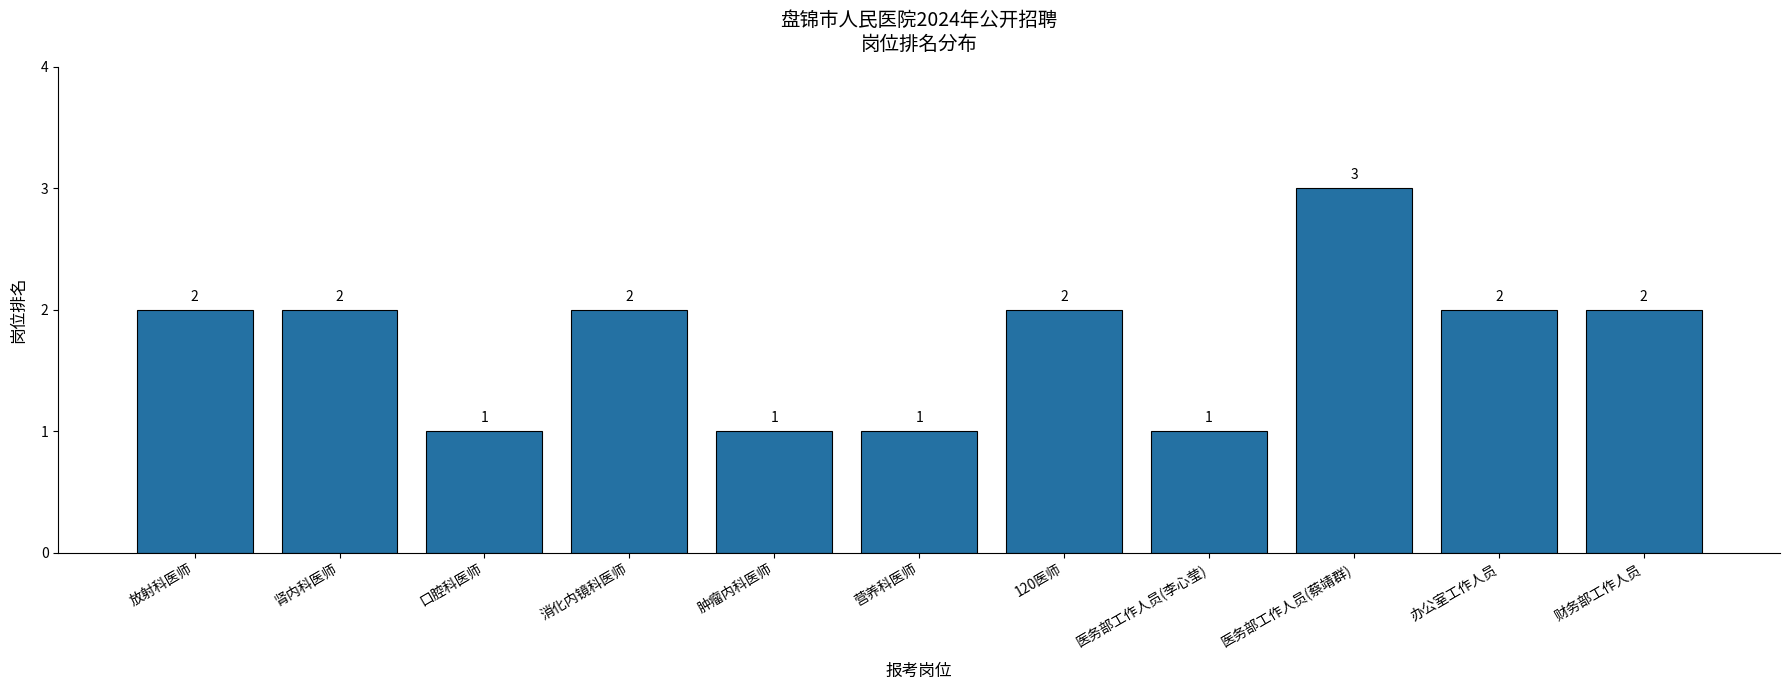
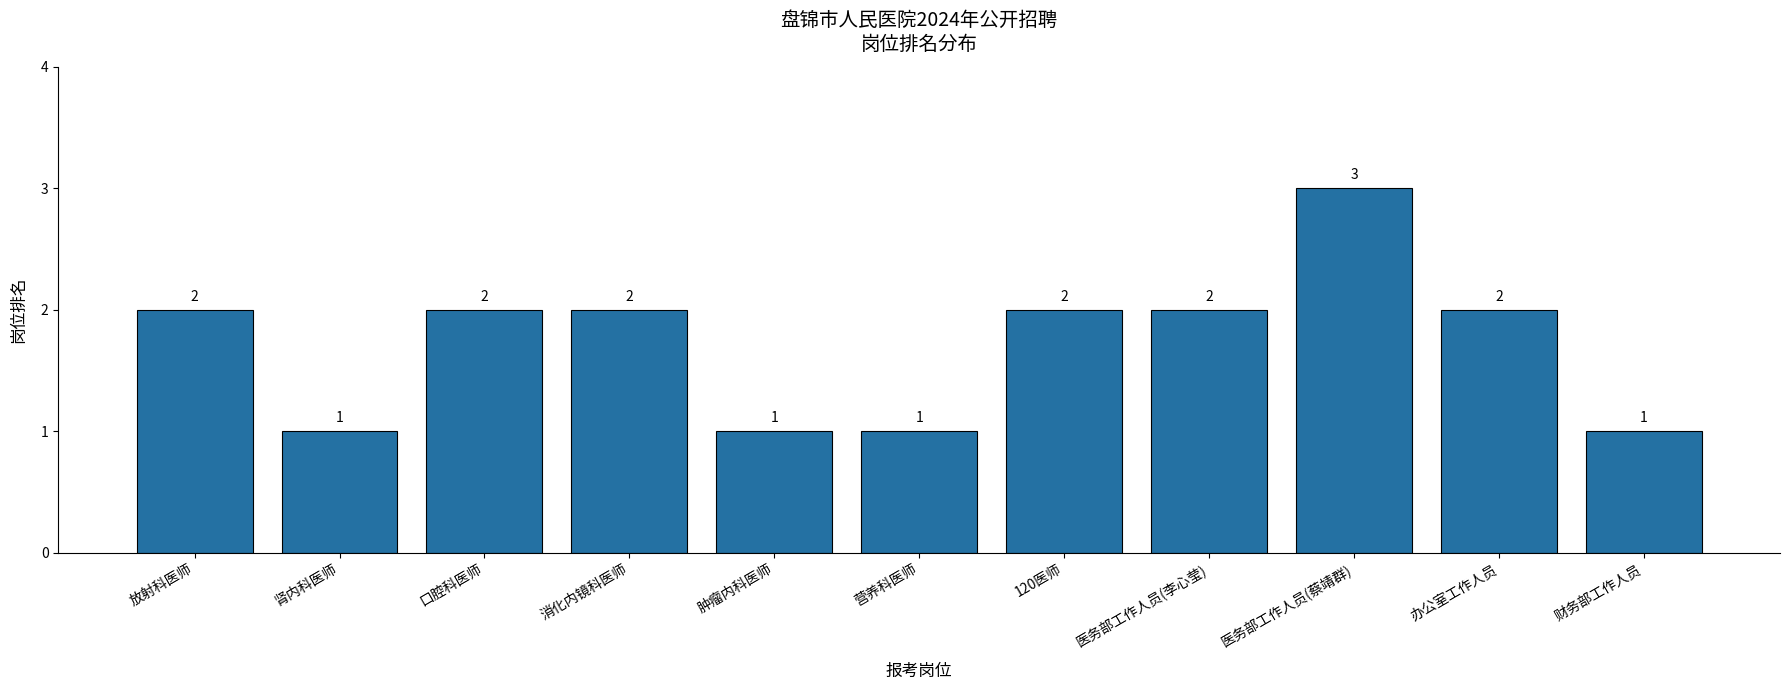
肾内科医师: 2 -> 1
口腔科医师: 1 -> 2
医务部工作人员(李心莹): 1 -> 2
财务部工作人员: 2 -> 1
